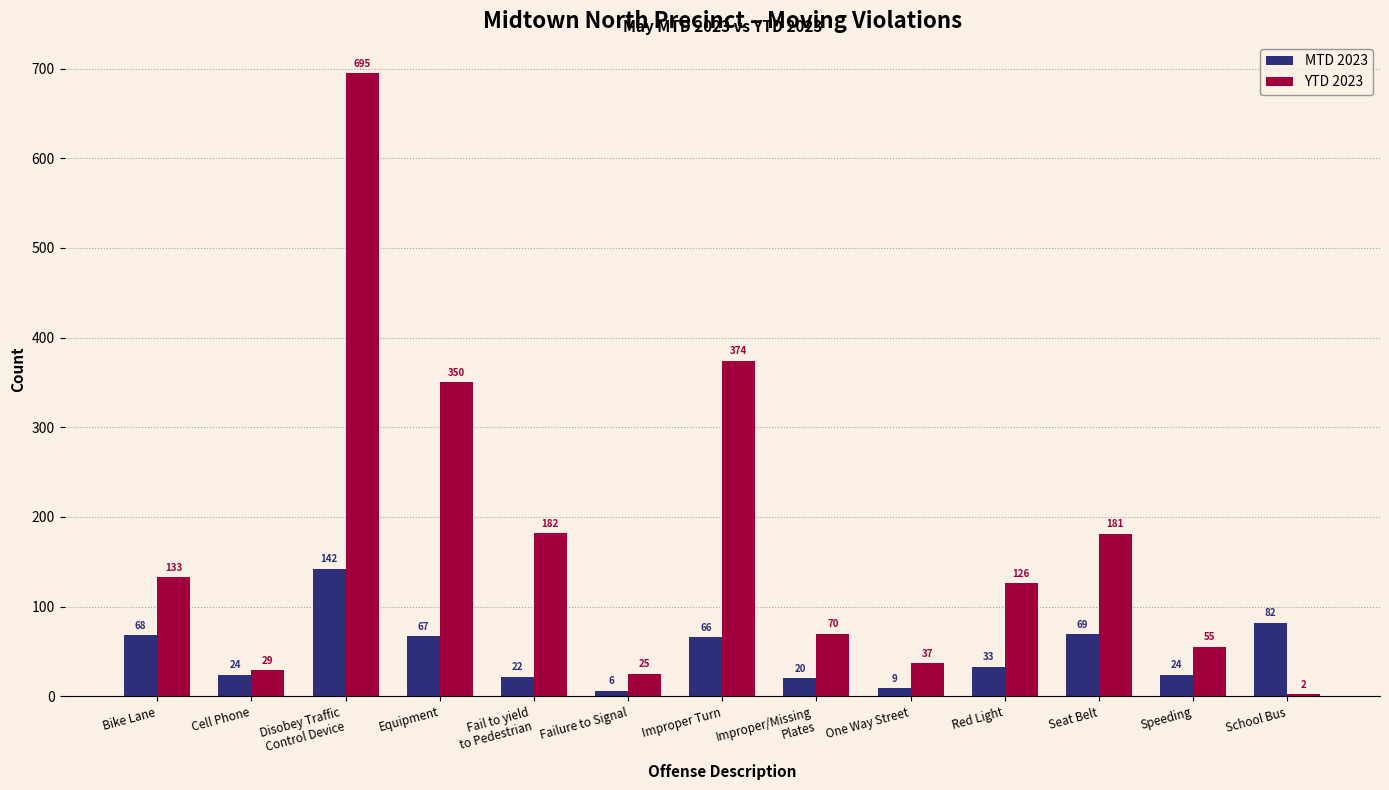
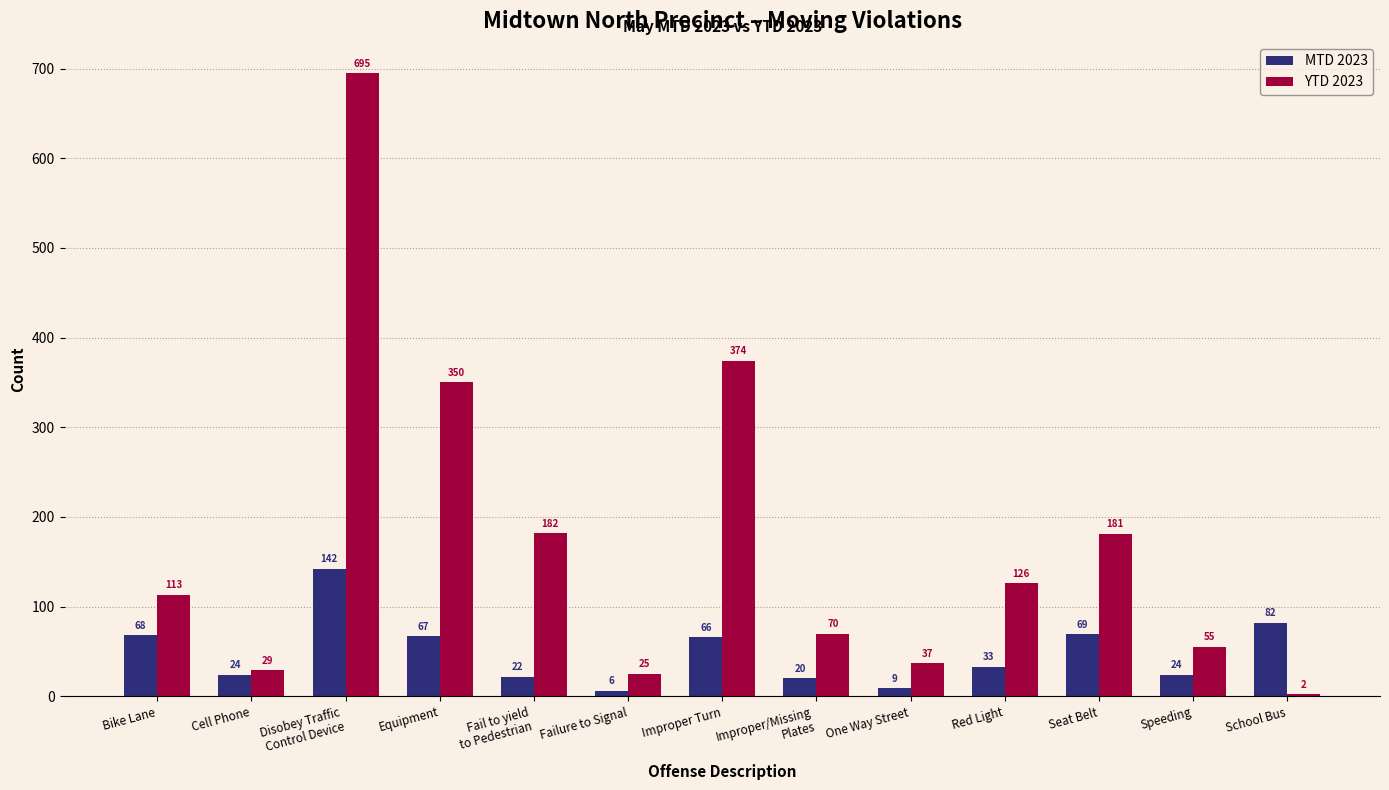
YTD 2023, Bike Lane: 133 -> 113
